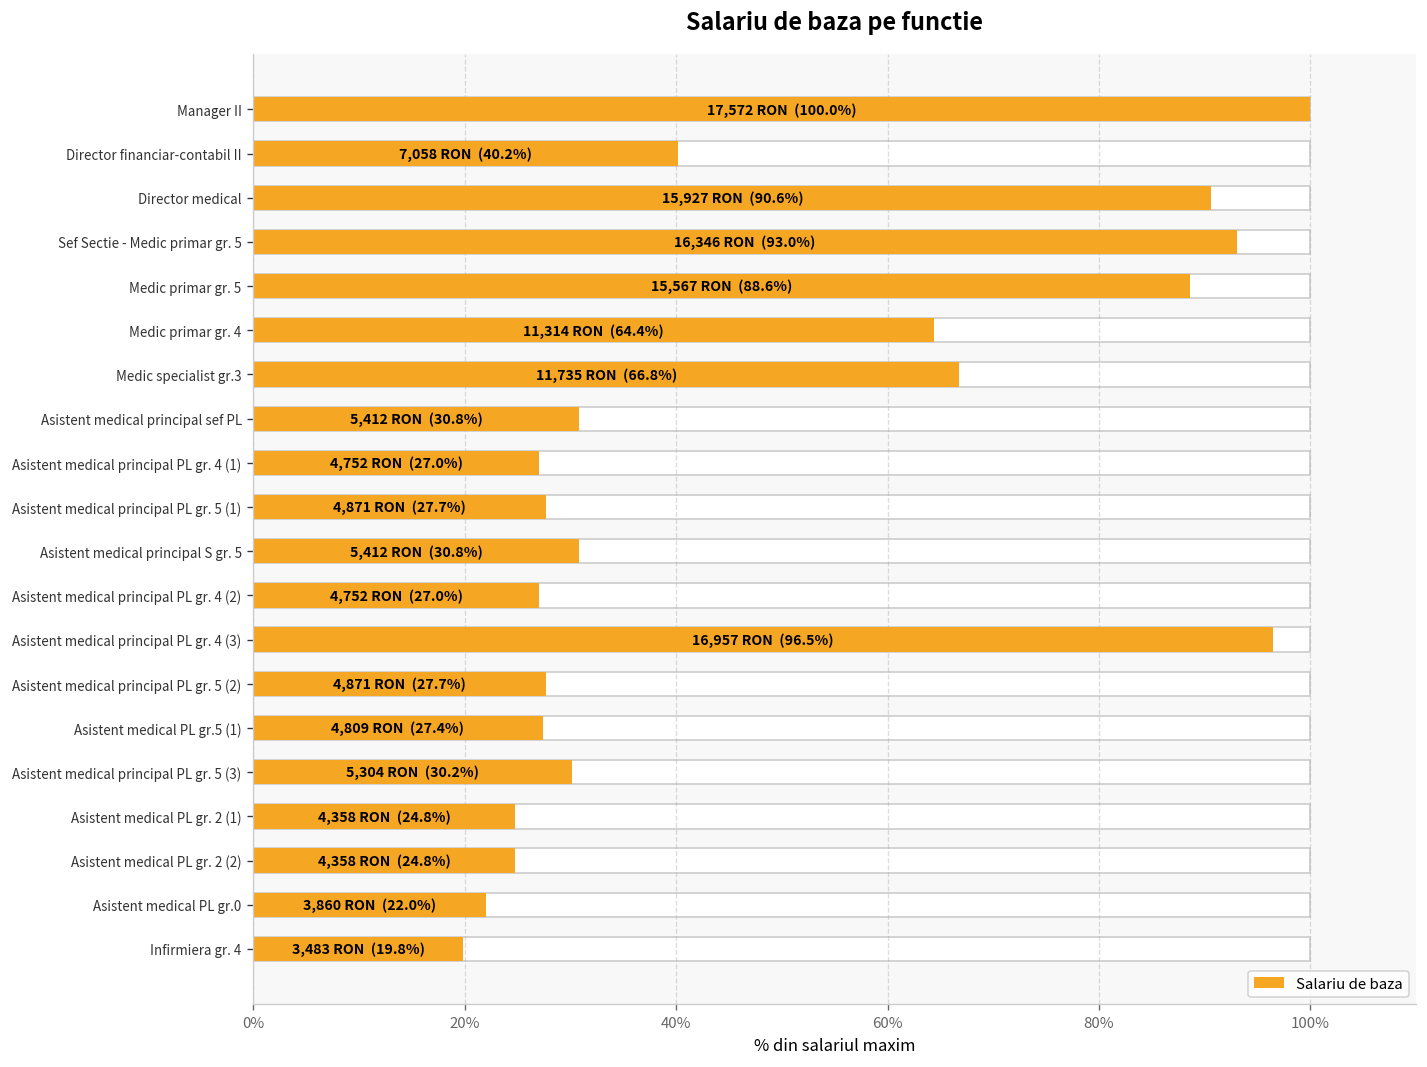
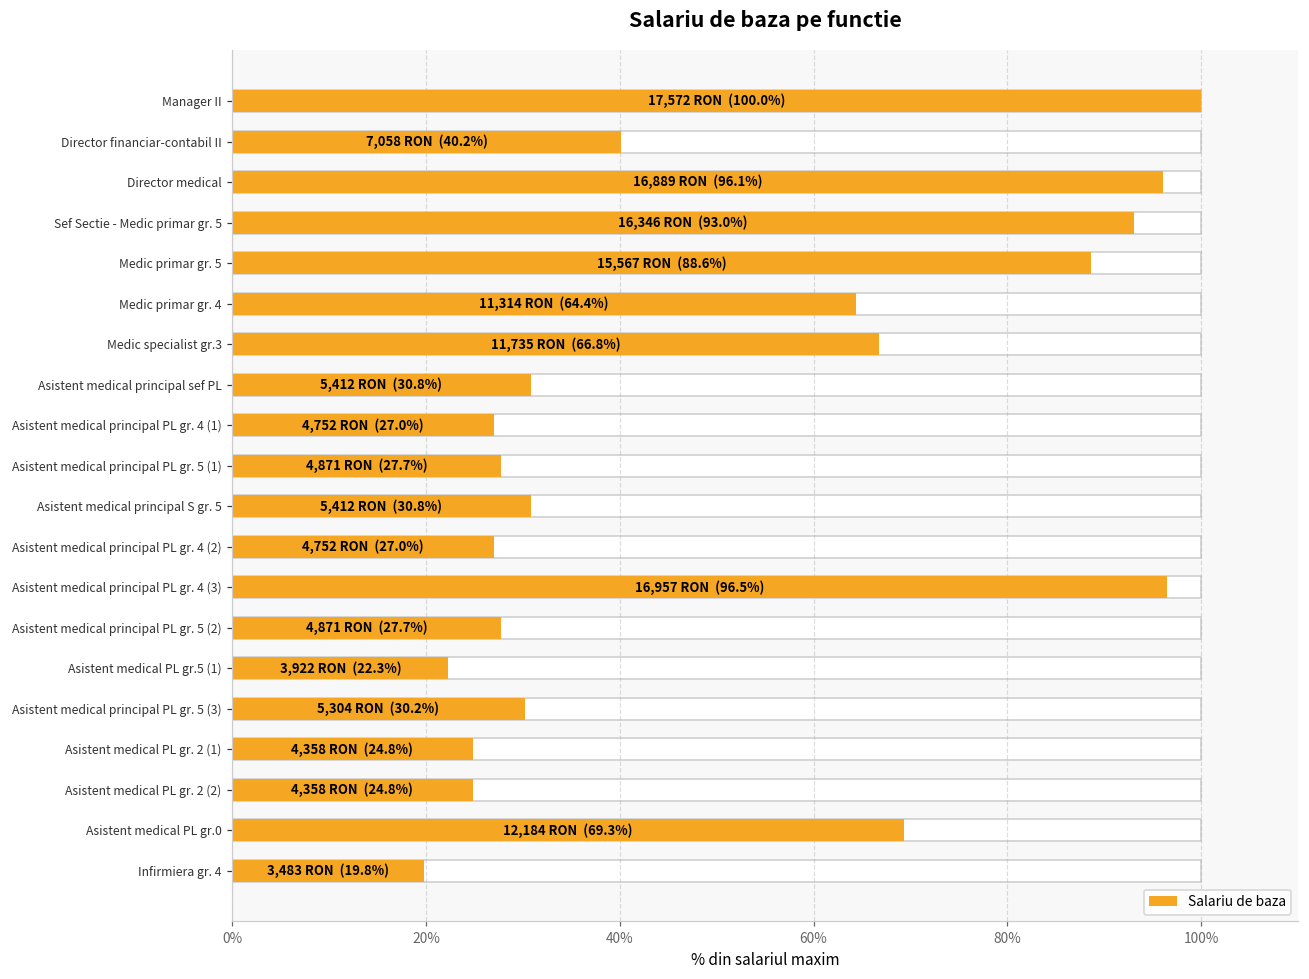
Salariu de baza, Director medical: 15,927 RON (90.6%) -> 16,889 RON (96.1%)
Salariu de baza, Asistent medical PL gr.5 (1): 4,809 RON (27.4%) -> 3,922 RON (22.3%)
Salariu de baza, Asistent medical PL gr.0: 3,860 RON (22.0%) -> 12,184 RON (69.3%)
